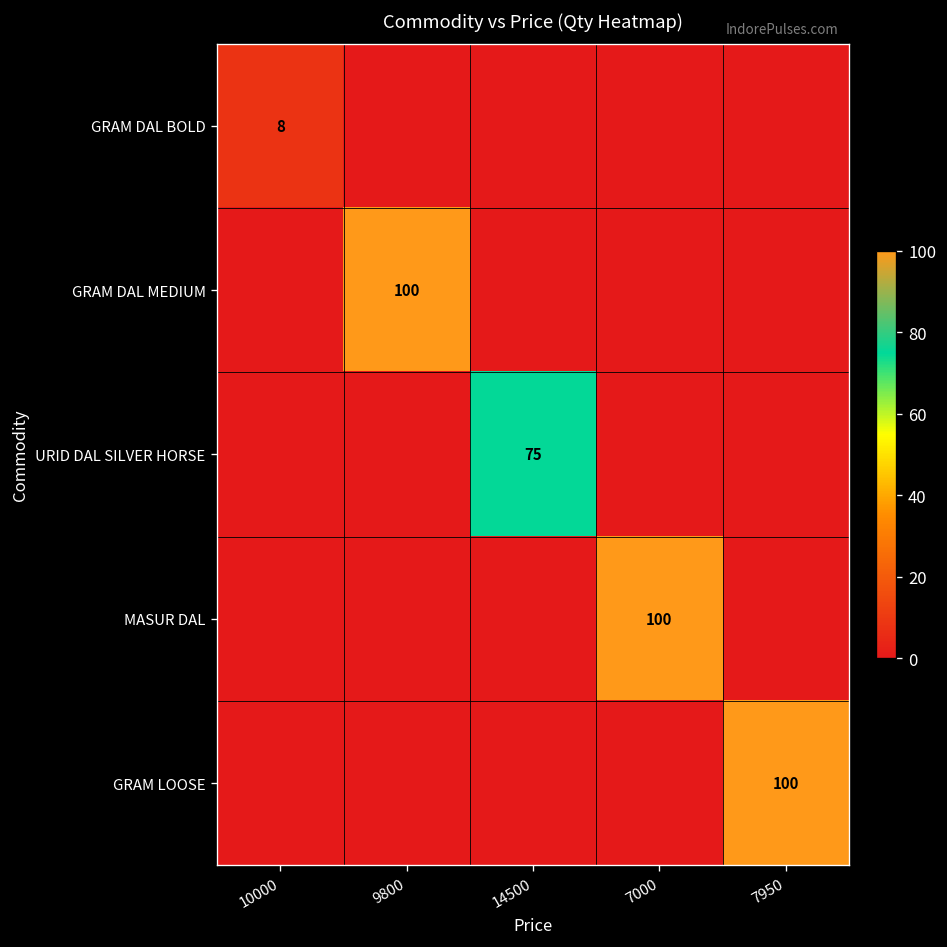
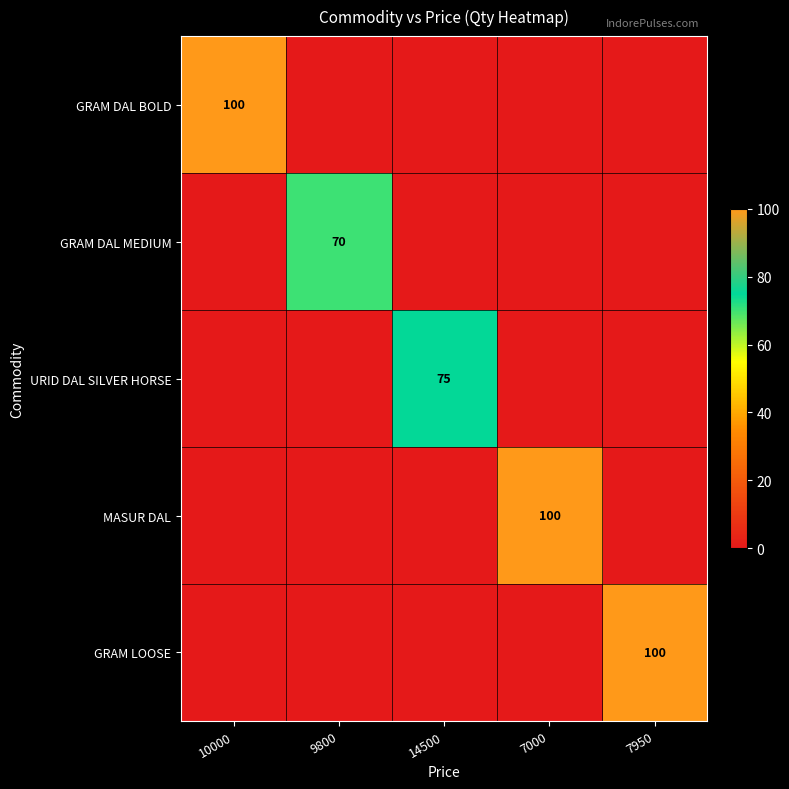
GRAM DAL BOLD, 10000: 8 -> 100
GRAM DAL MEDIUM, 9800: 100 -> 70
